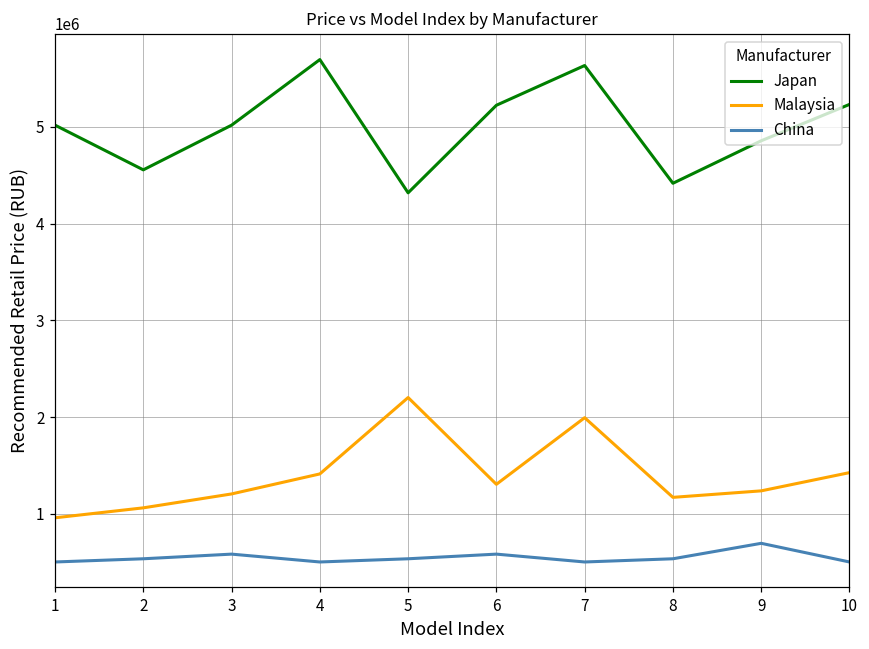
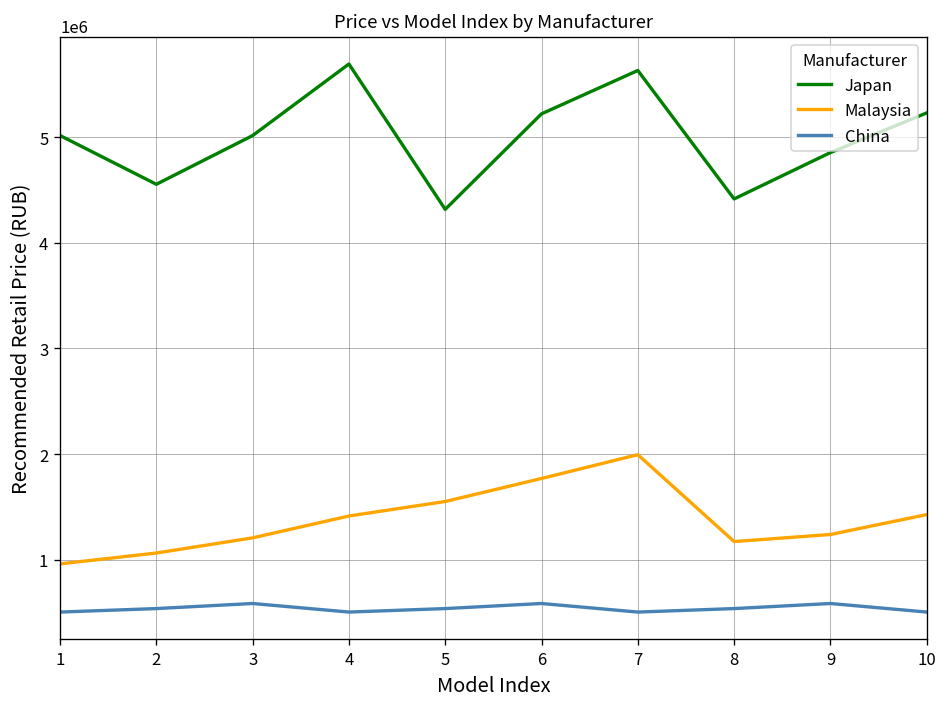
Malaysia, 5: 2200000 -> 1600000
Malaysia, 6: 1300000 -> 1800000
China, 9: 700000 -> 600000
